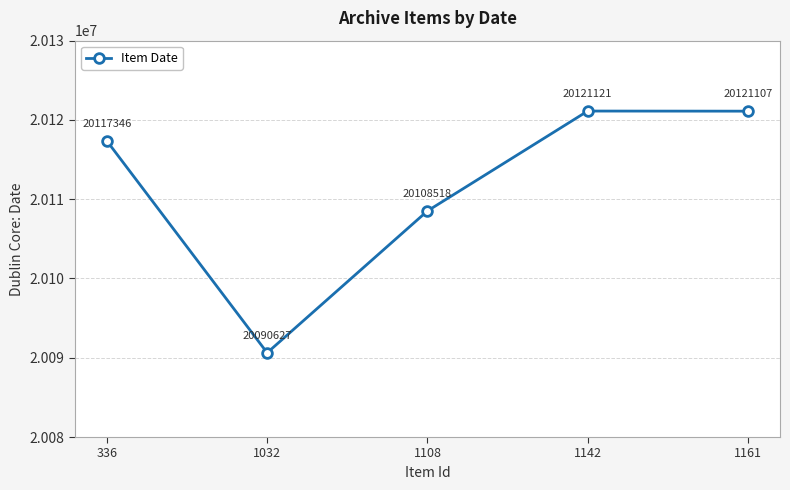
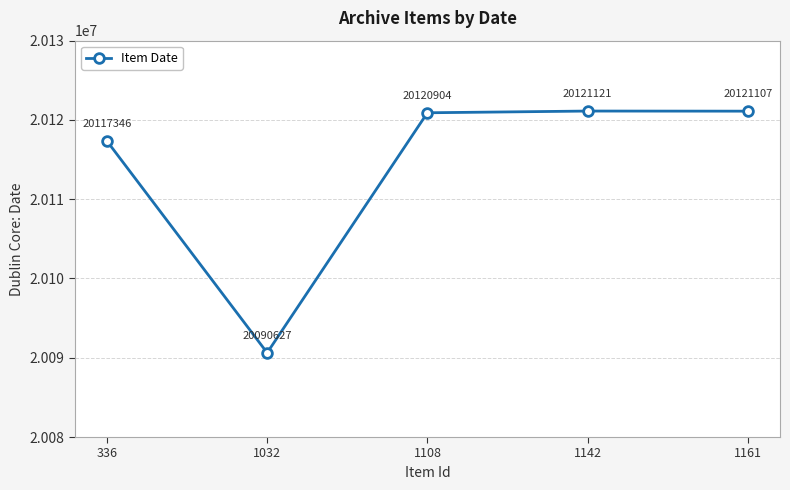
1108: 20108518 -> 20120904
